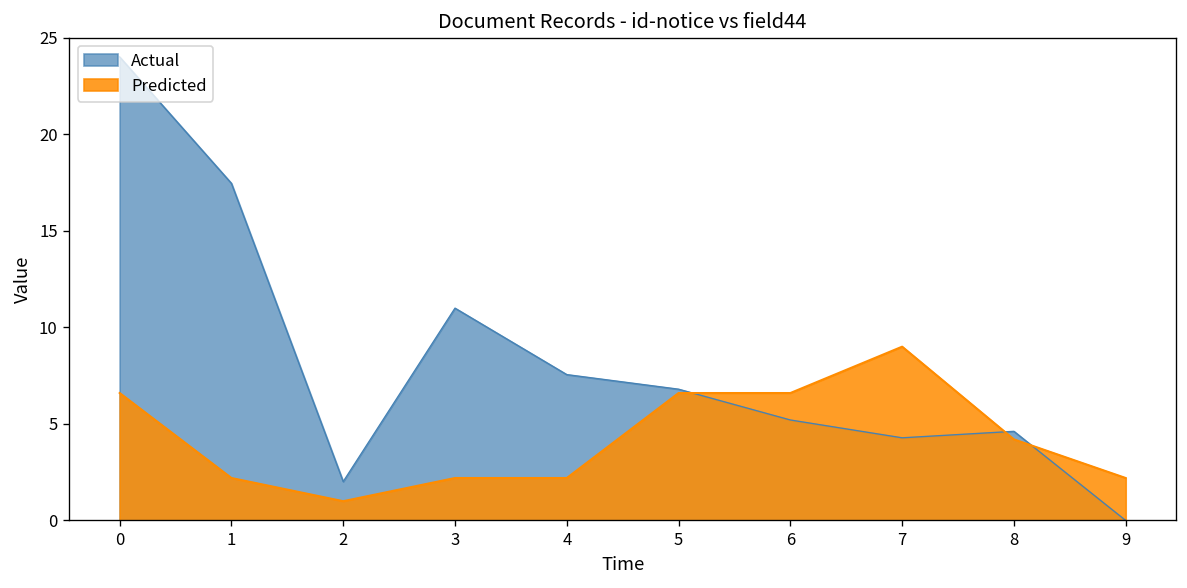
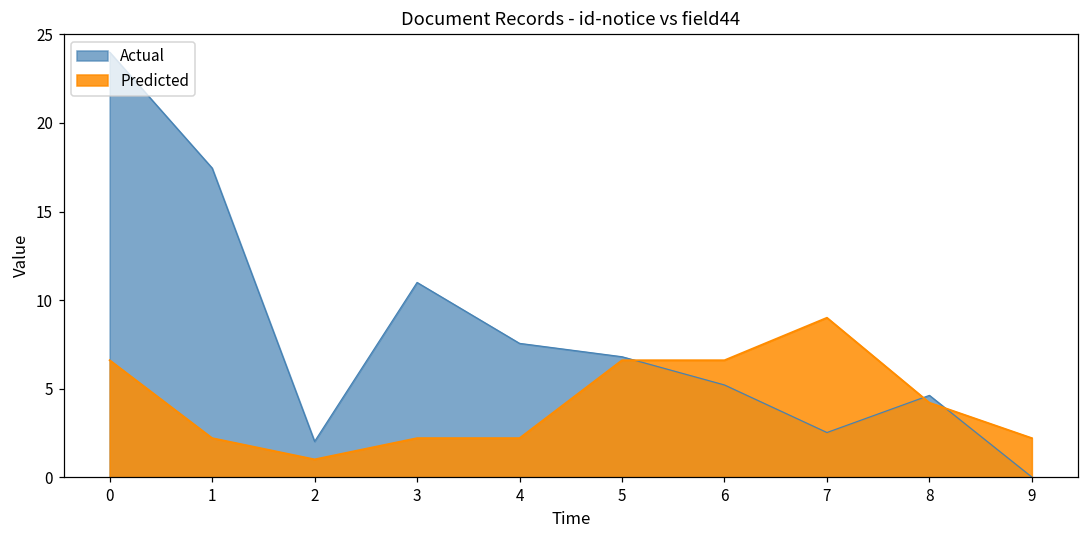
Actual, 7: 4.3 -> 2.5
